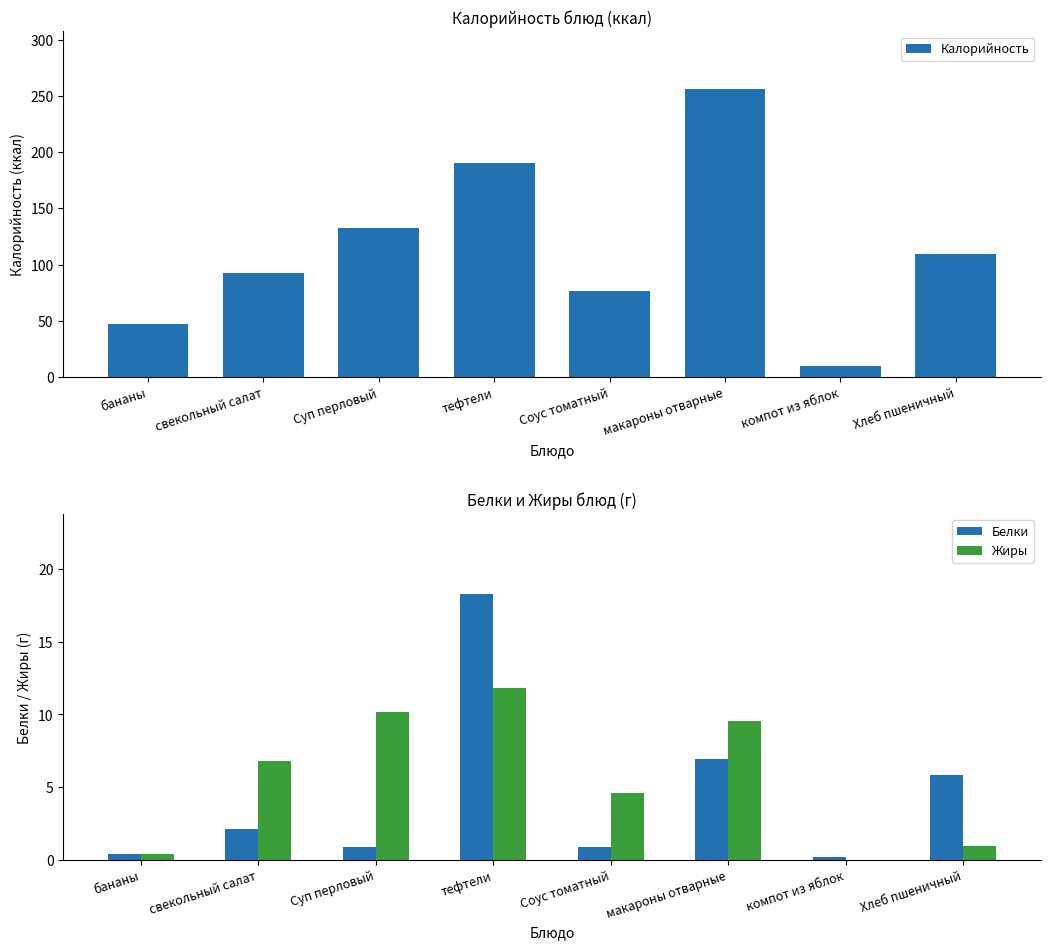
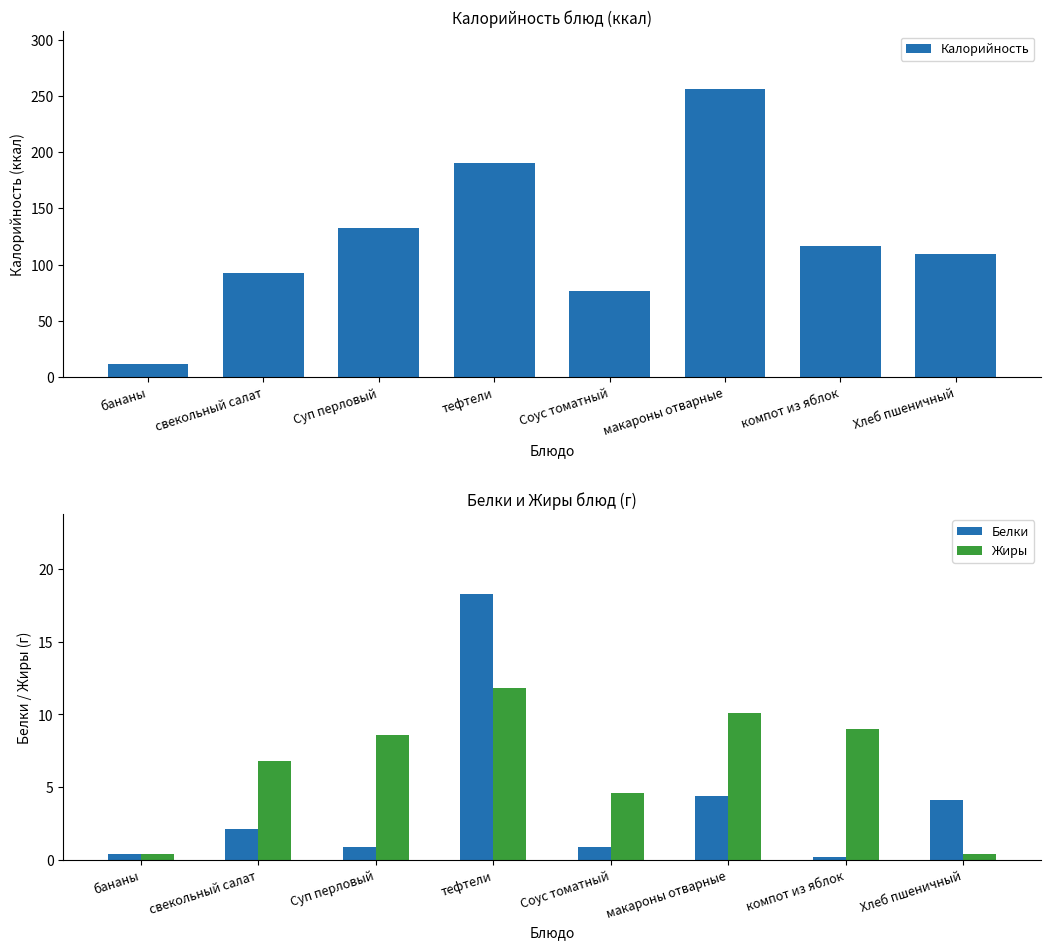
Калорийность блюд (ккал), бананы: 47 -> 12
Калорийность блюд (ккал), компот из яблок: 10 -> 117
Белки и Жиры блюд (г), Жиры, Суп перловый: 10.2 -> 8.6
Белки и Жиры блюд (г), Белки, макароны отварные: 6.9 -> 4.4
Белки и Жиры блюд (г), Жиры, макароны отварные: 9.5 -> 10.1
Белки и Жиры блюд (г), Жиры, компот из яблок: 0 -> 9
Белки и Жиры блюд (г), Белки, Хлеб пшеничный: 5.9 -> 4.1
Белки и Жиры блюд (г), Жиры, Хлеб пшеничный: 0.9 -> 0.4
